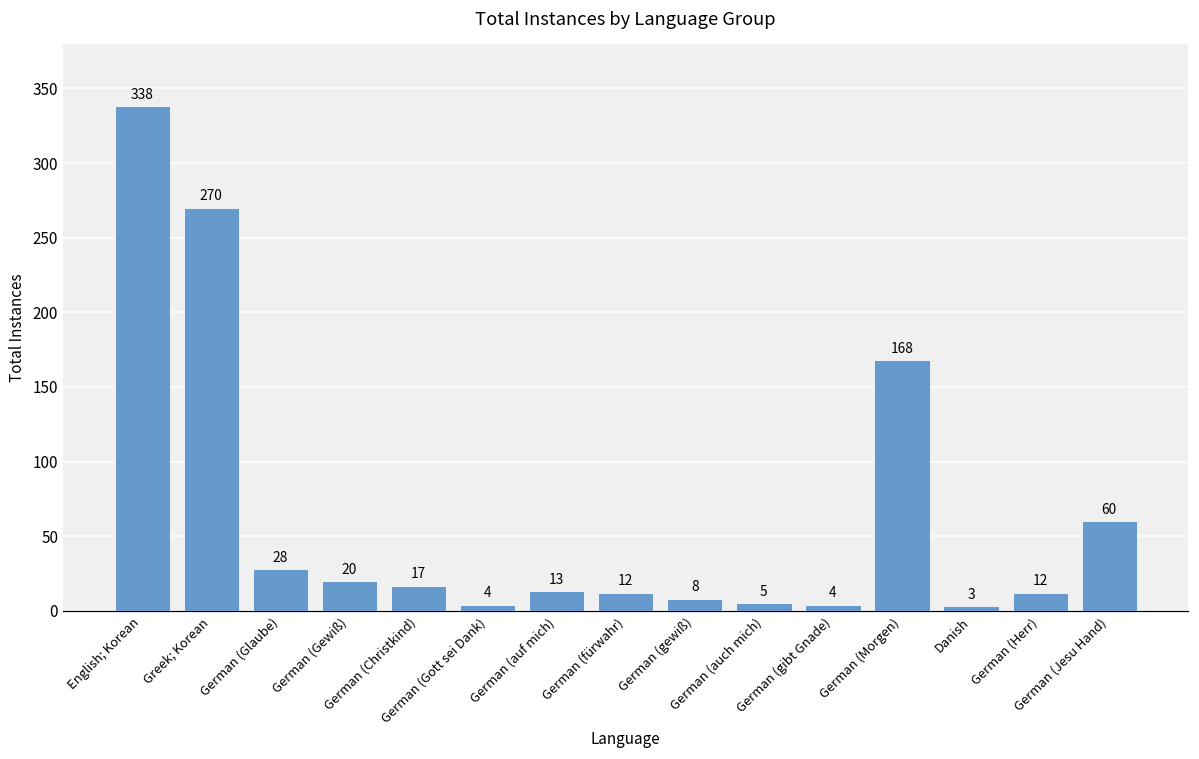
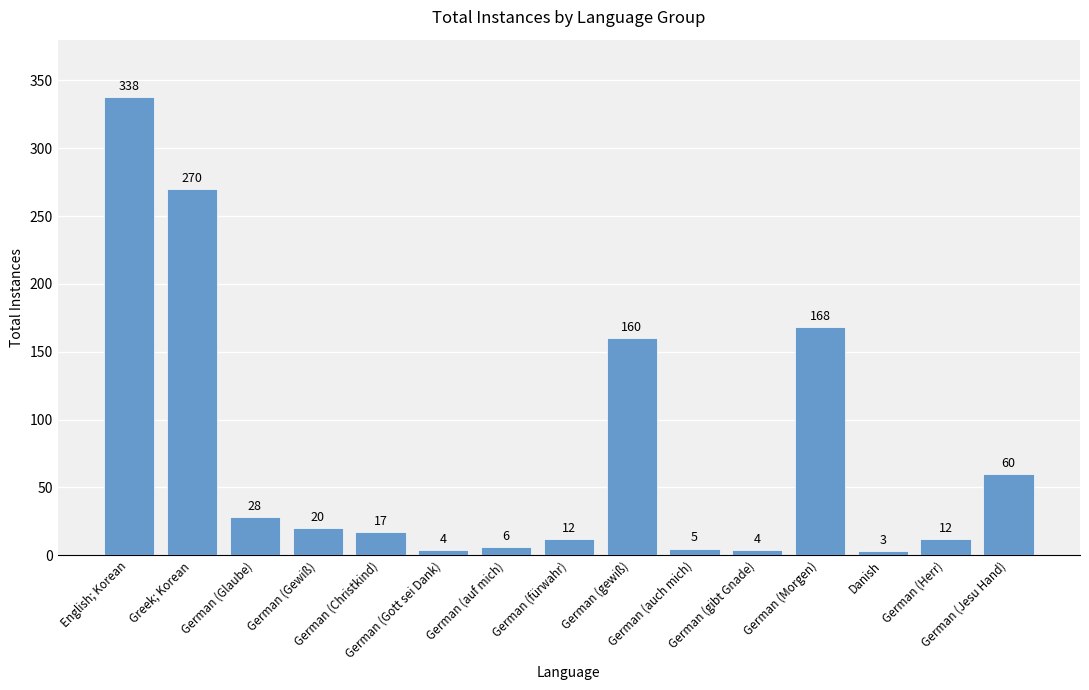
German (auf mich): 13 -> 6
German (gewiß): 8 -> 160
